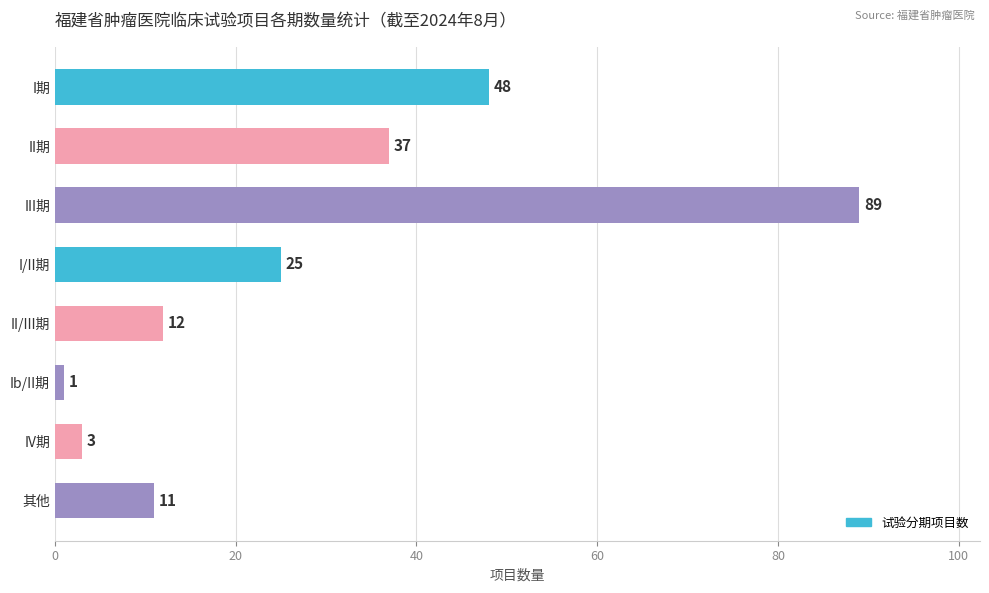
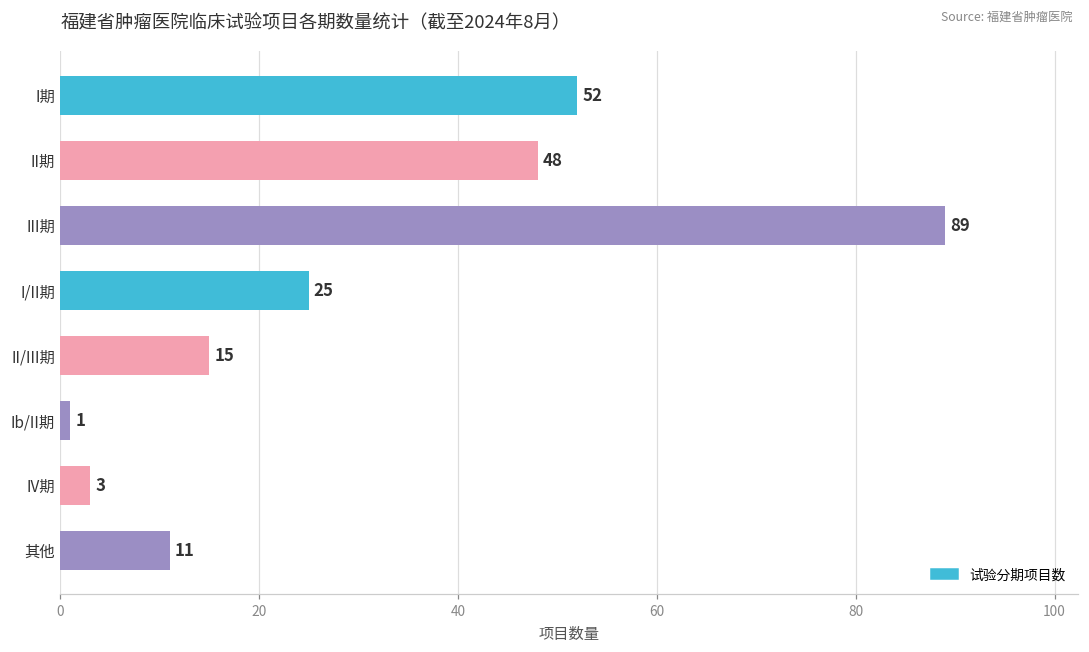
I期: 48 -> 52
II期: 37 -> 48
II/III期: 12 -> 15
